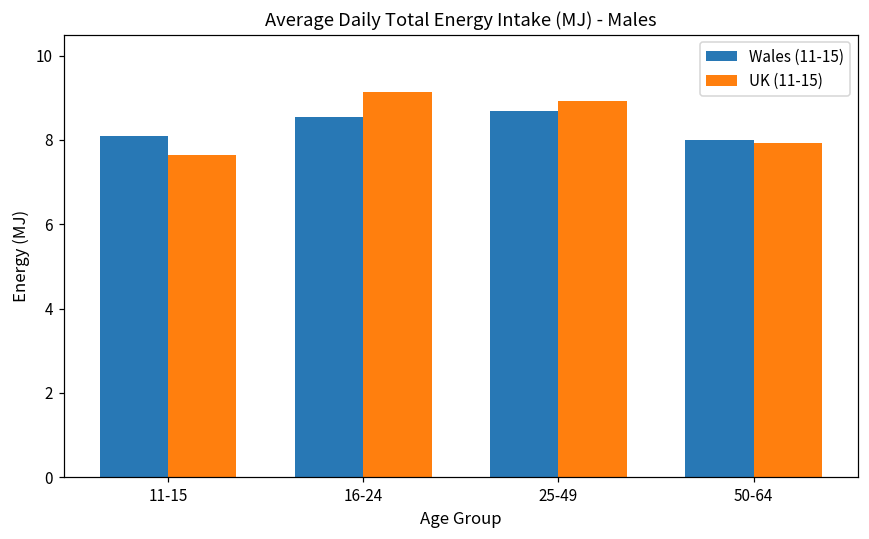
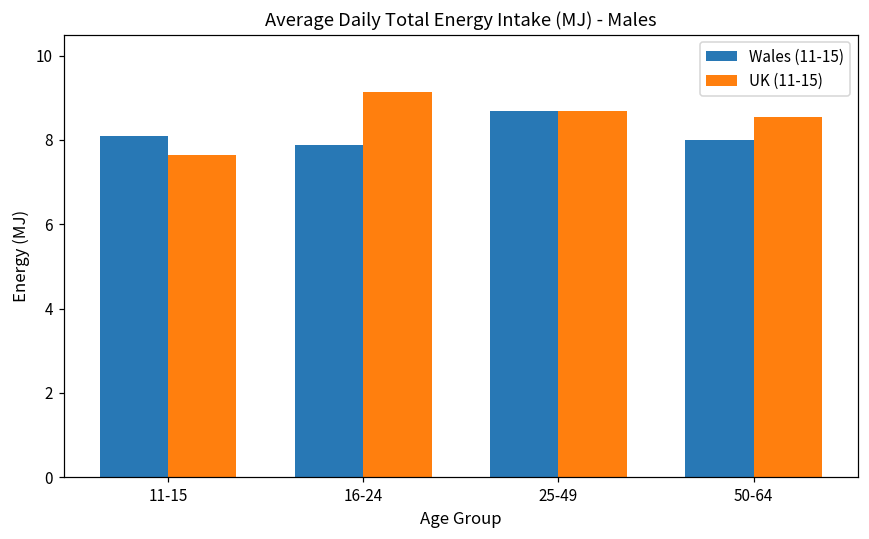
Wales (11-15), 16-24: 8.5 -> 7.9
UK (11-15), 25-49: 8.9 -> 8.7
UK (11-15), 50-64: 7.9 -> 8.5
